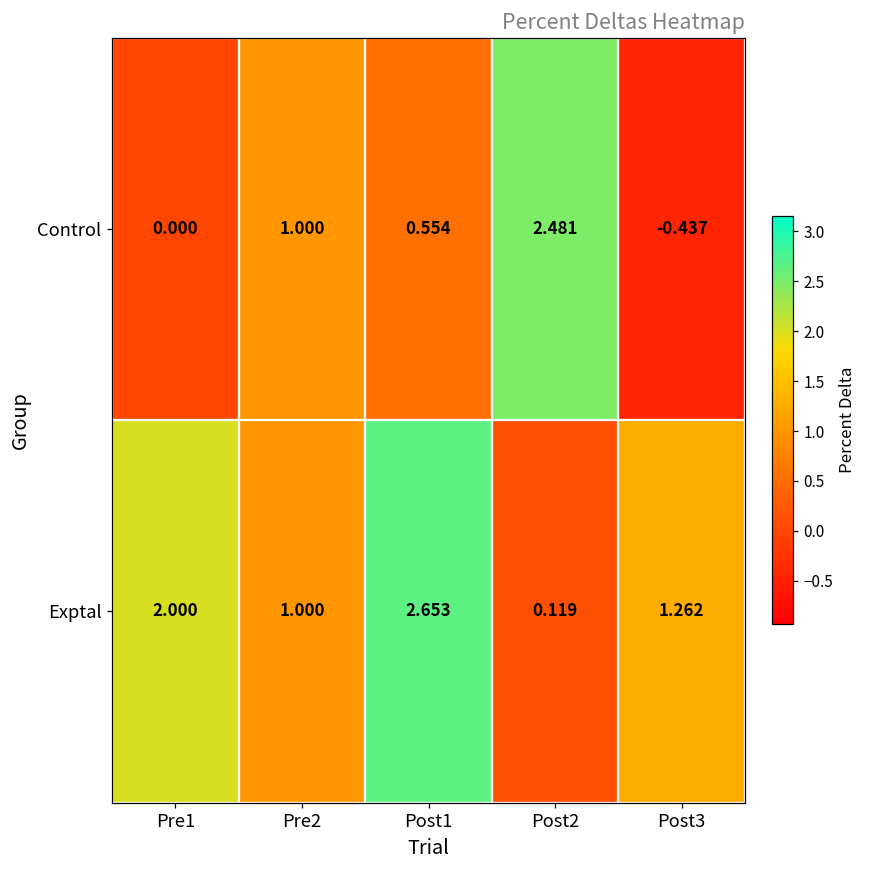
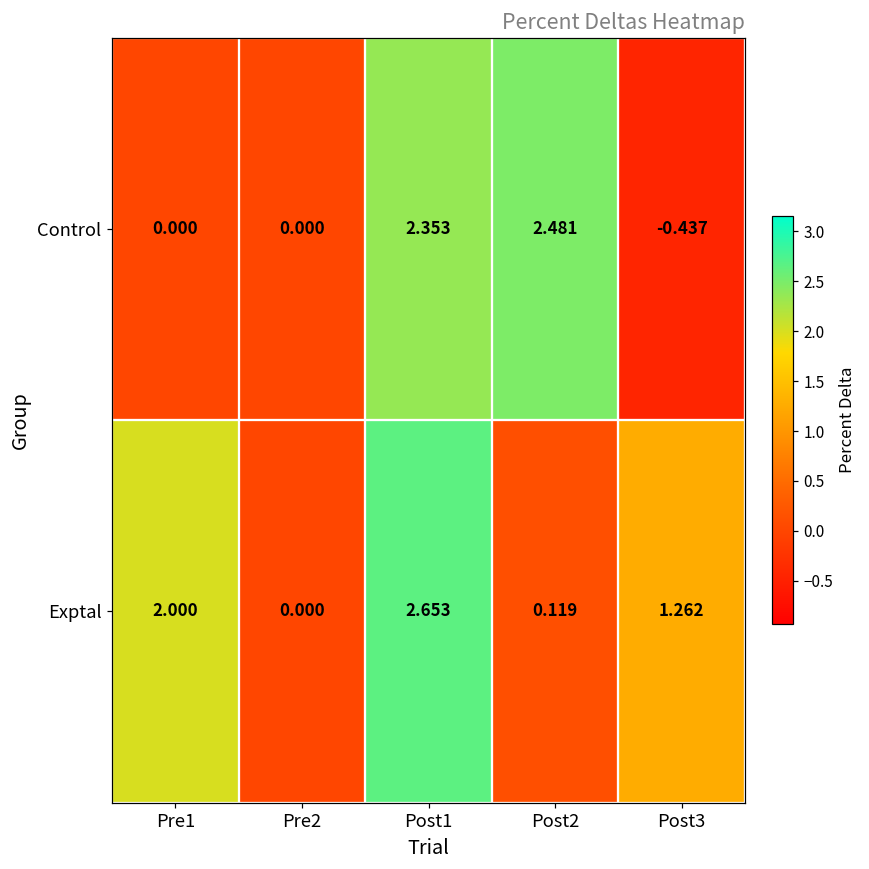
Control, Pre2: 1.000 -> 0.000
Control, Post1: 0.554 -> 2.353
Exptal, Pre2: 1.000 -> 0.000
